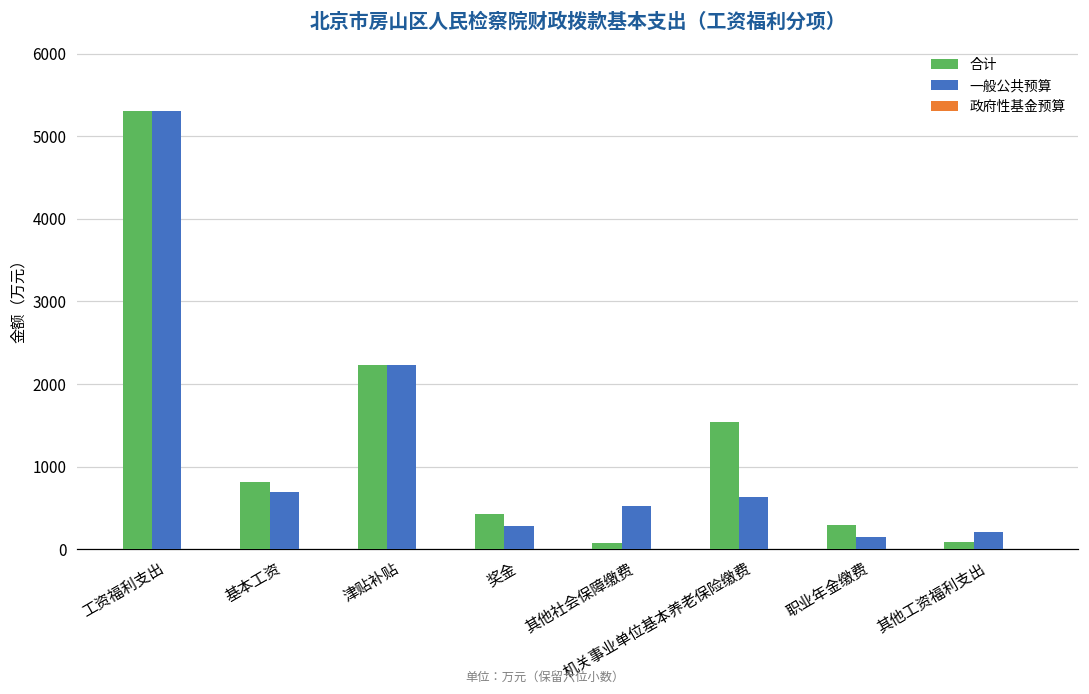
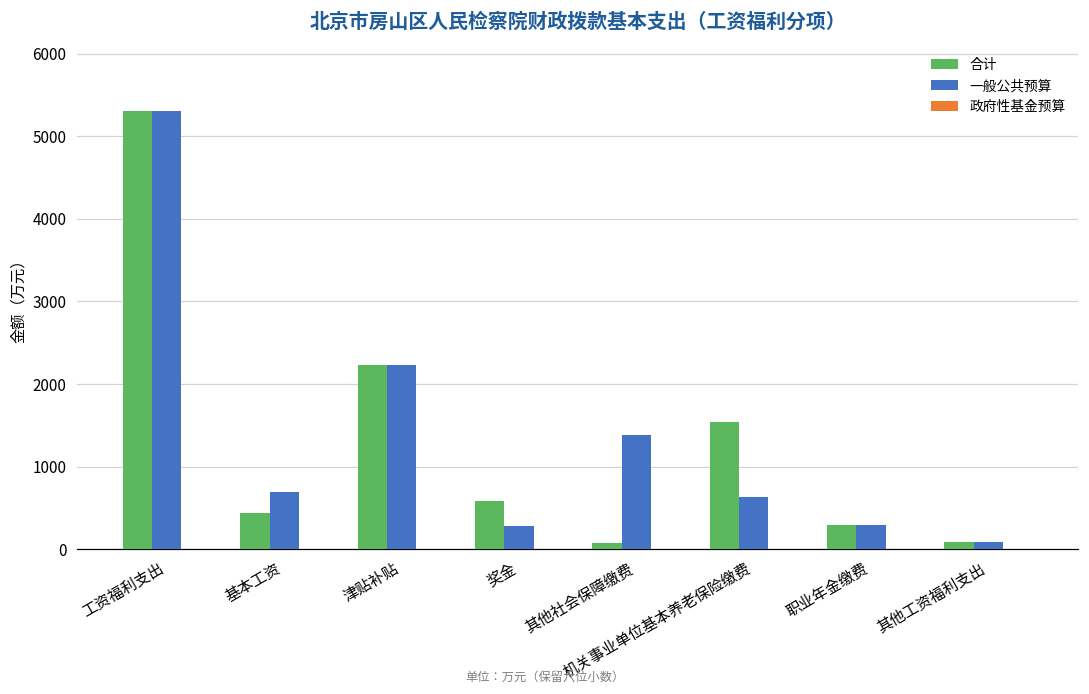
合计, 基本工资: 800 -> 400
合计, 奖金: 400 -> 600
一般公共预算, 其他社会保障缴费: 500 -> 1400
一般公共预算, 职业年金缴费: 100 -> 300
一般公共预算, 其他工资福利支出: 200 -> 100
